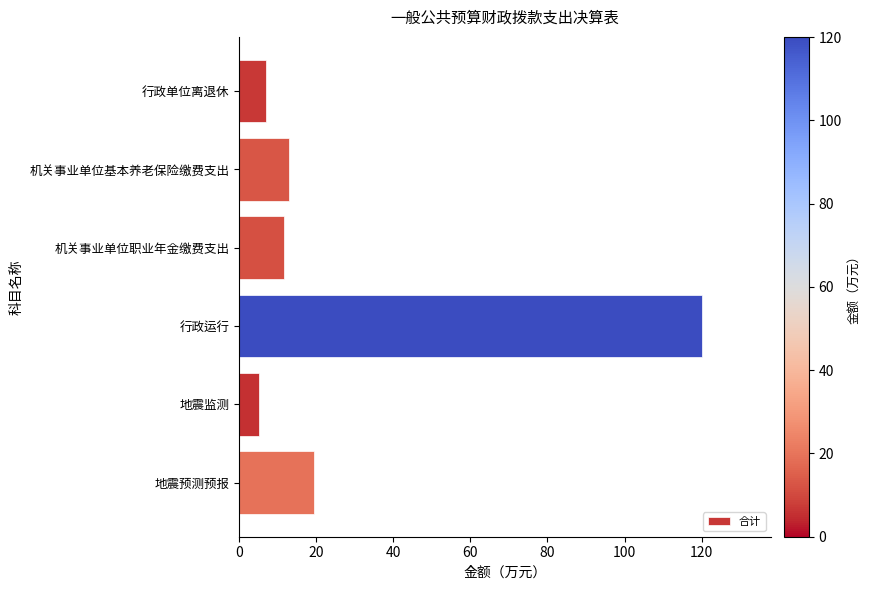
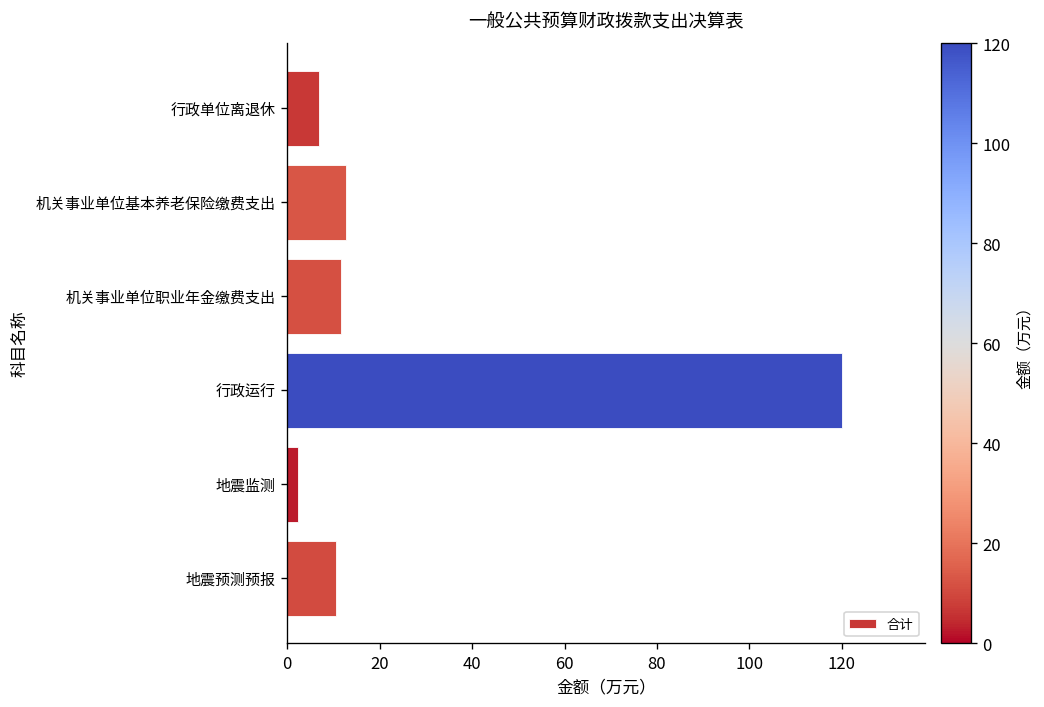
地震监测: 5 -> 2
地震预测预报: 19 -> 11
